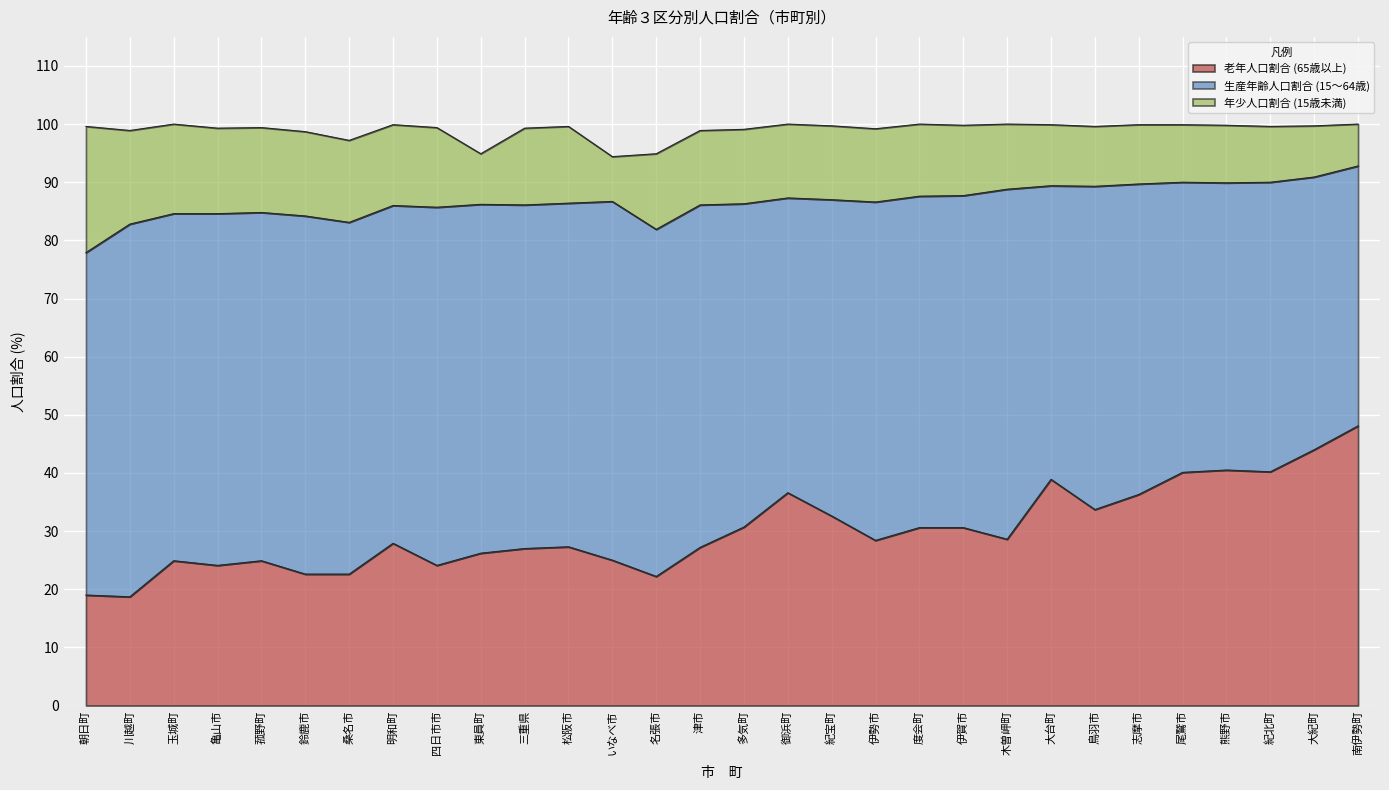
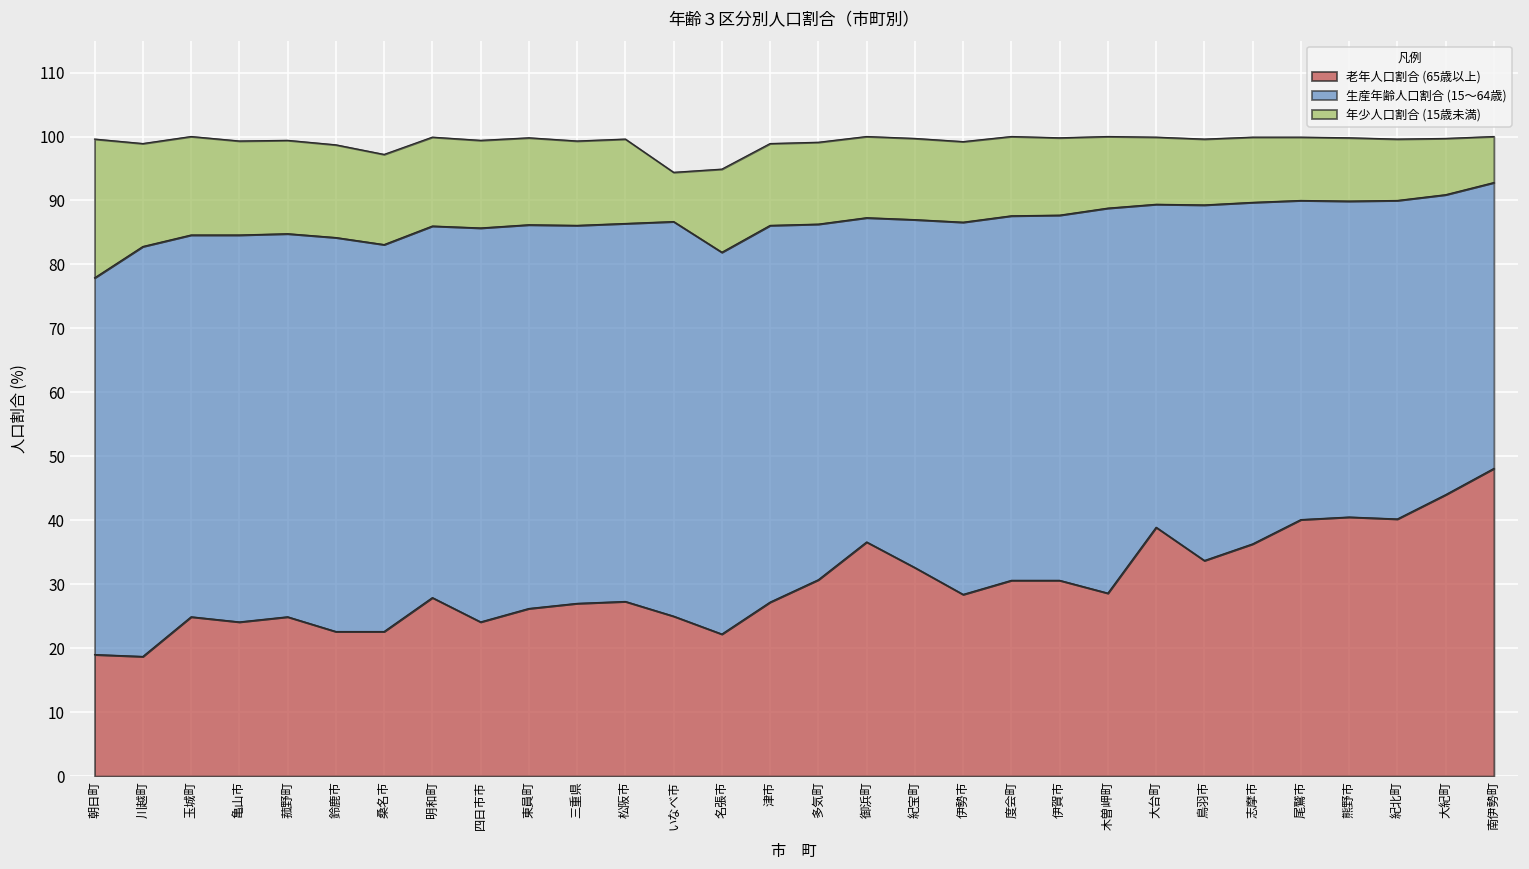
年少人口割合 (15歳未満), 東員町: 9 -> 14
